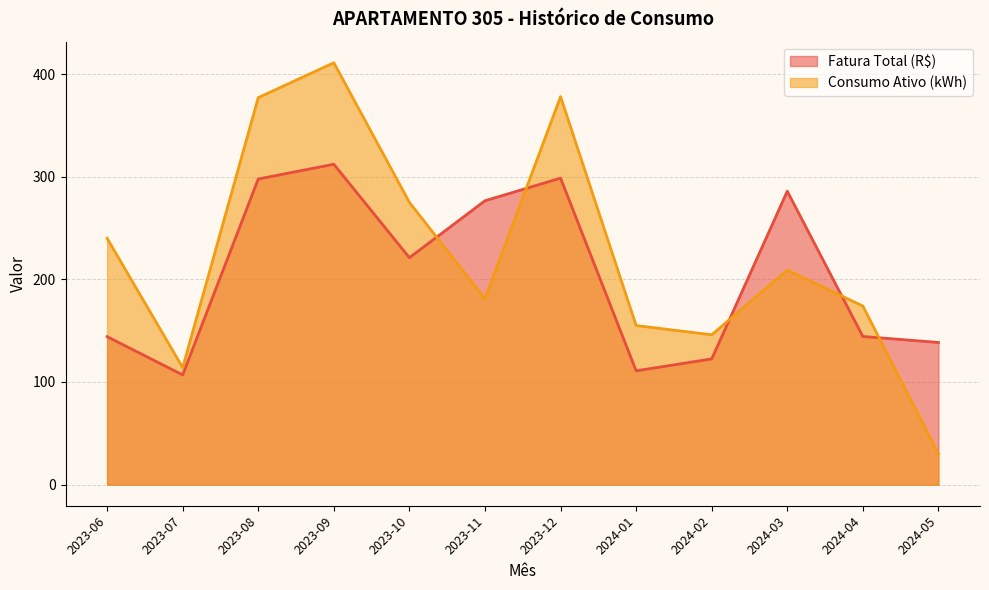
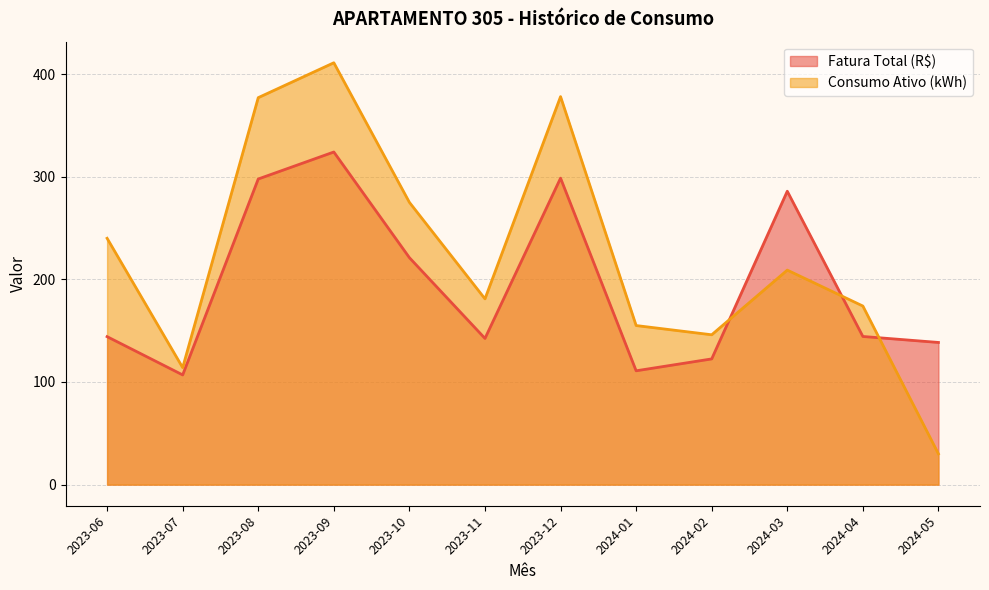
Fatura Total (R$), 2023-09: 312 -> 324
Fatura Total (R$), 2023-11: 277 -> 142
